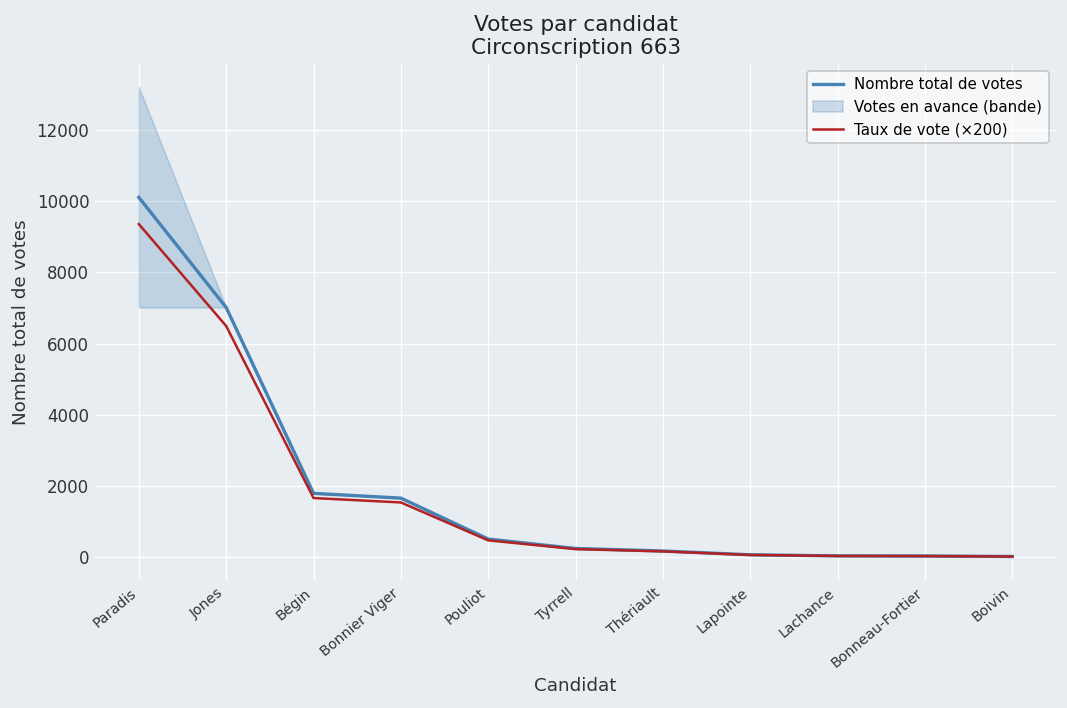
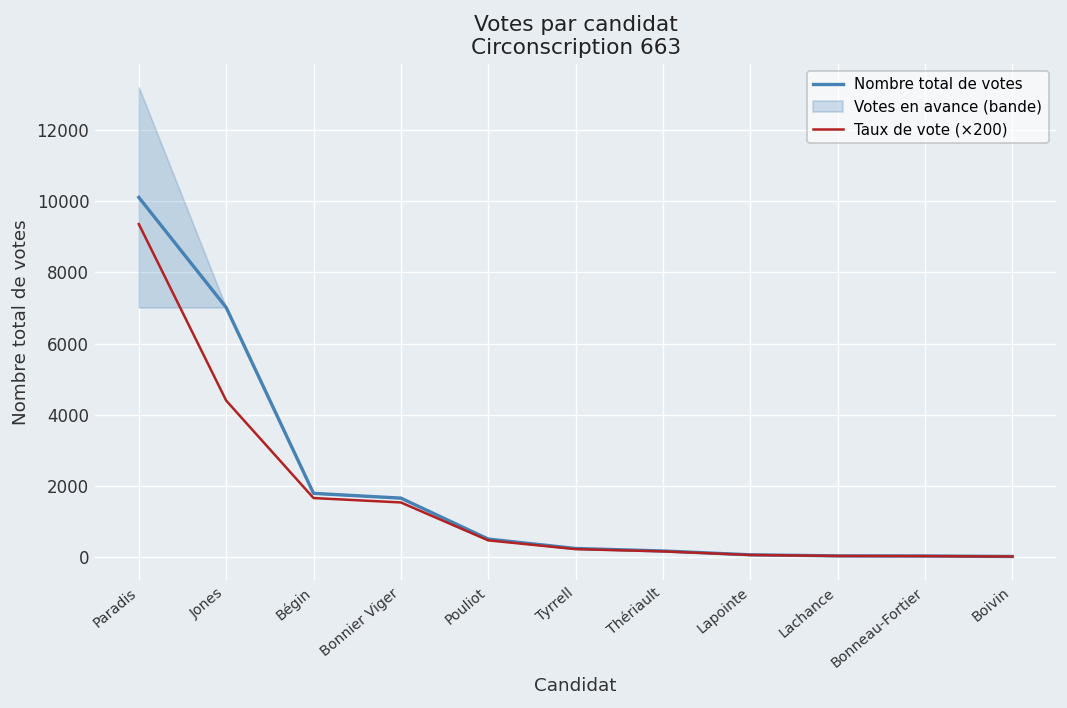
Taux de vote (×200), Jones: 6500 -> 4400
